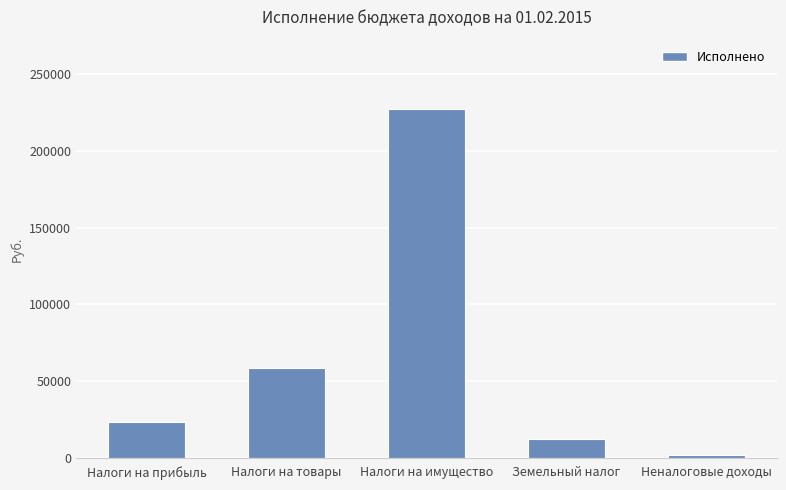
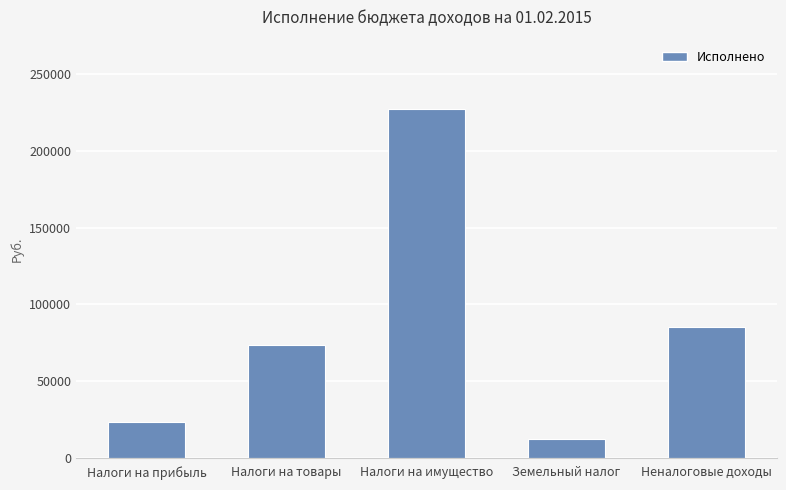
Налоги на товары: 59000 -> 74000
Неналоговые доходы: 2000 -> 85000
